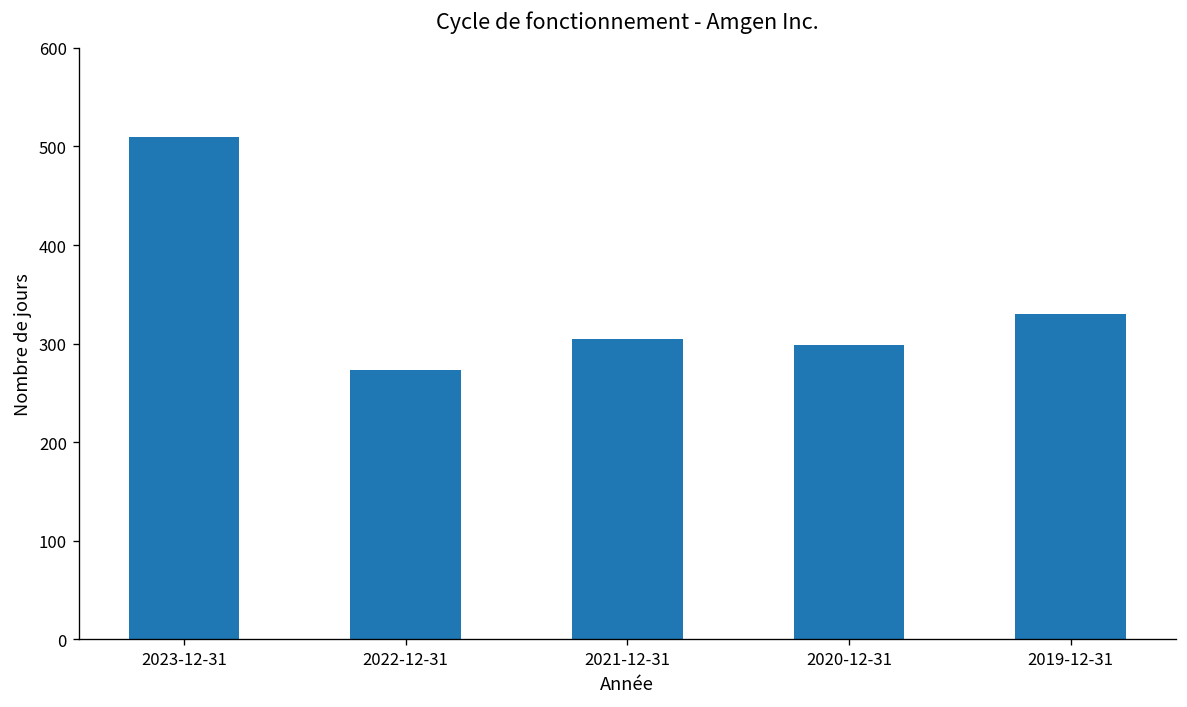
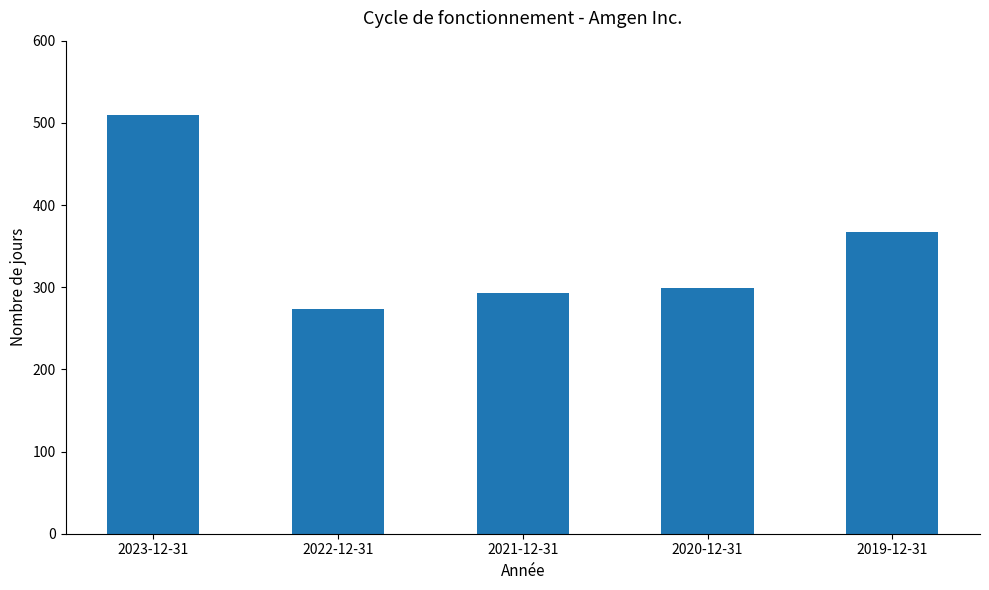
2021-12-31: 310 -> 290
2019-12-31: 330 -> 370
